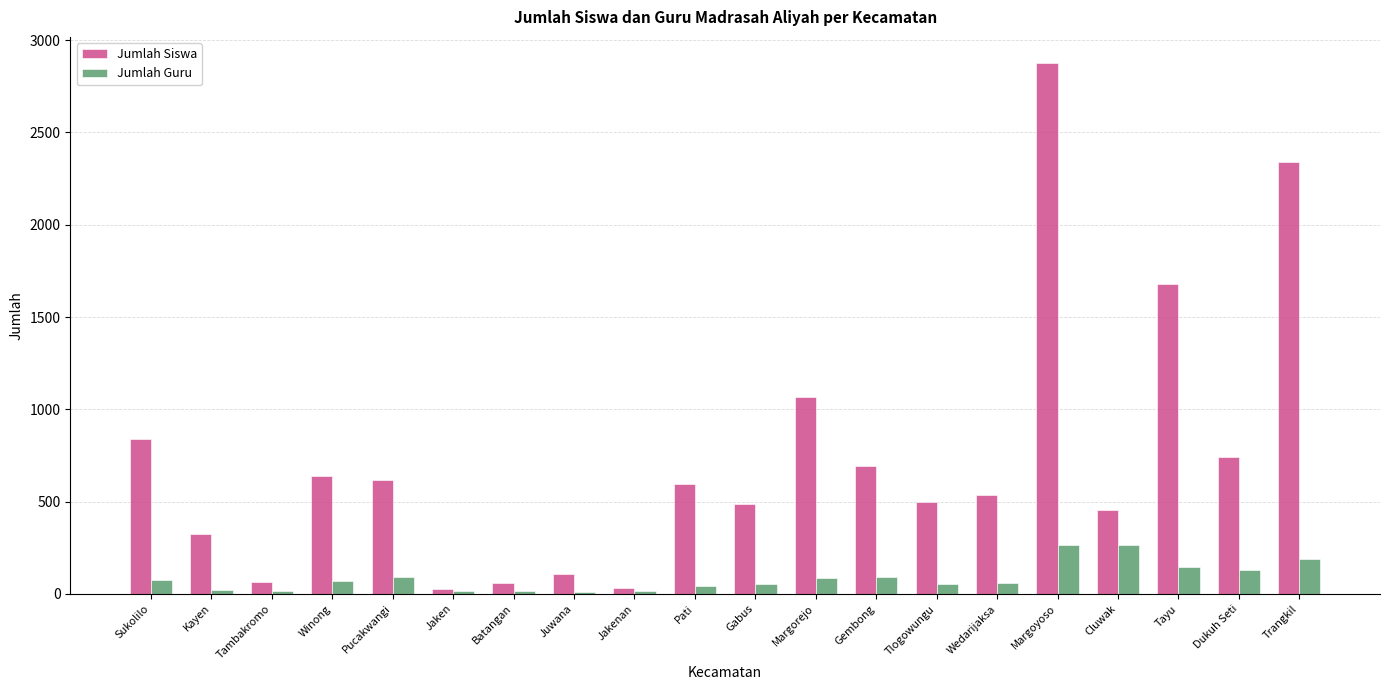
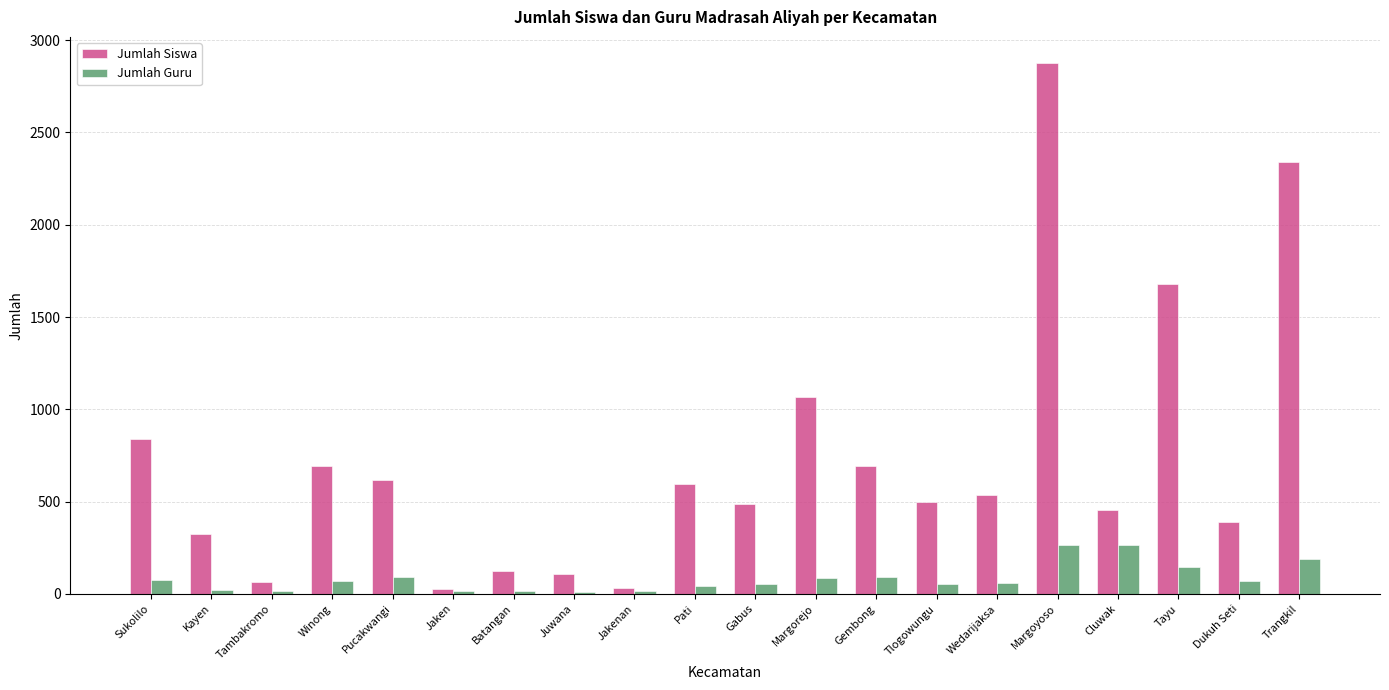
Jumlah Siswa, Winong: 640 -> 700
Jumlah Siswa, Batangan: 60 -> 130
Jumlah Siswa, Dukuh Seti: 740 -> 390
Jumlah Guru, Dukuh Seti: 130 -> 70
